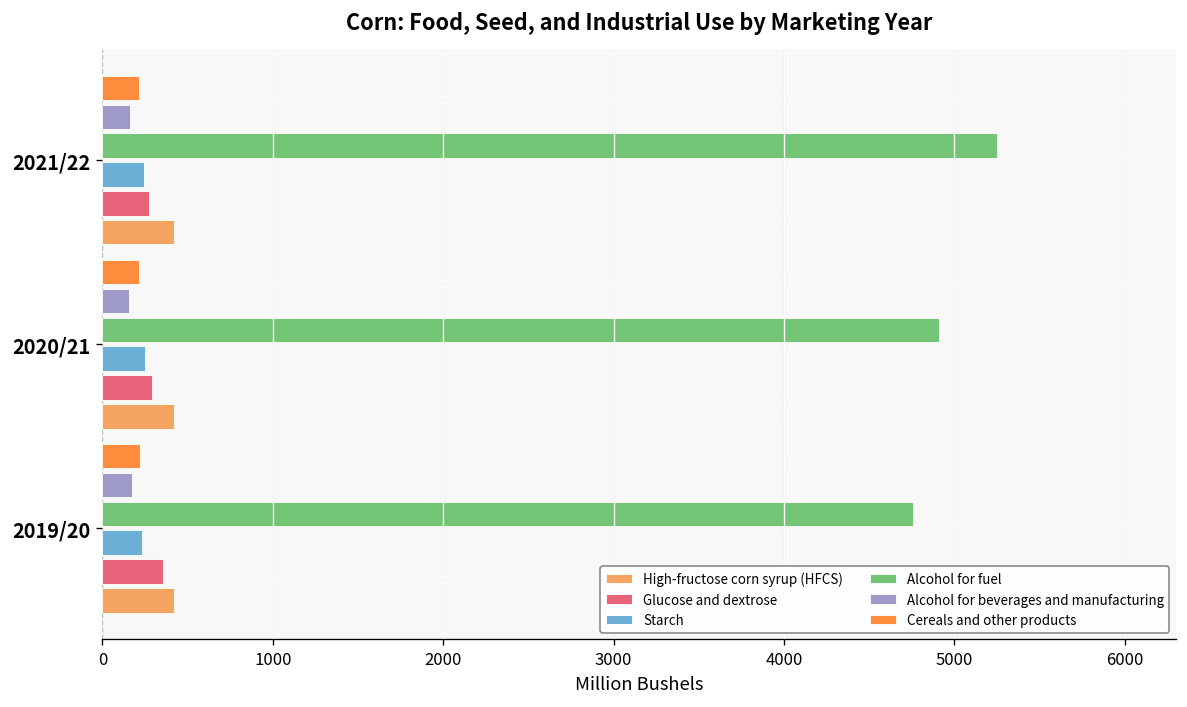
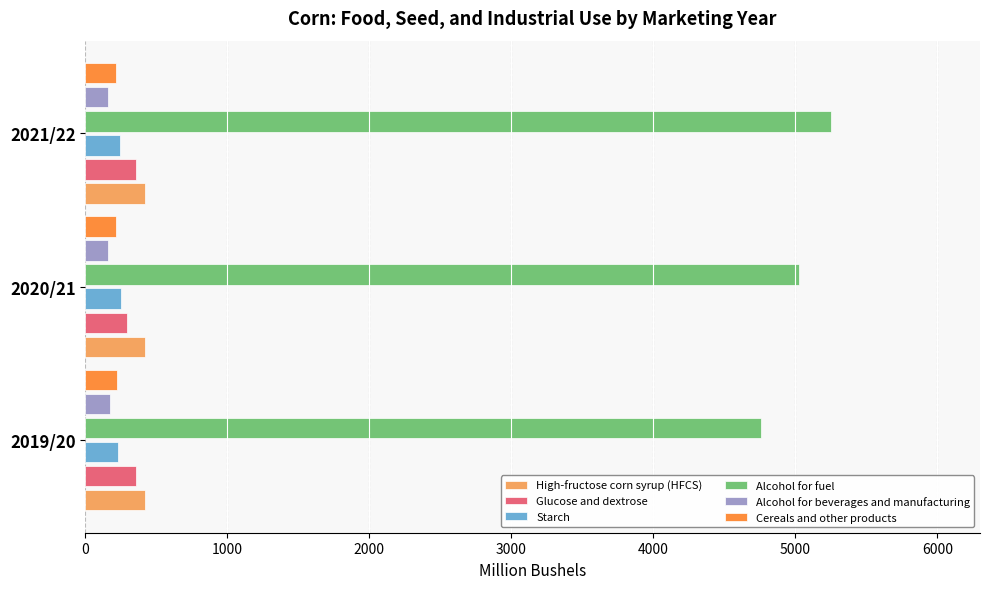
Glucose and dextrose, 2021/22: 270 -> 360
Alcohol for fuel, 2020/21: 4910 -> 5030
